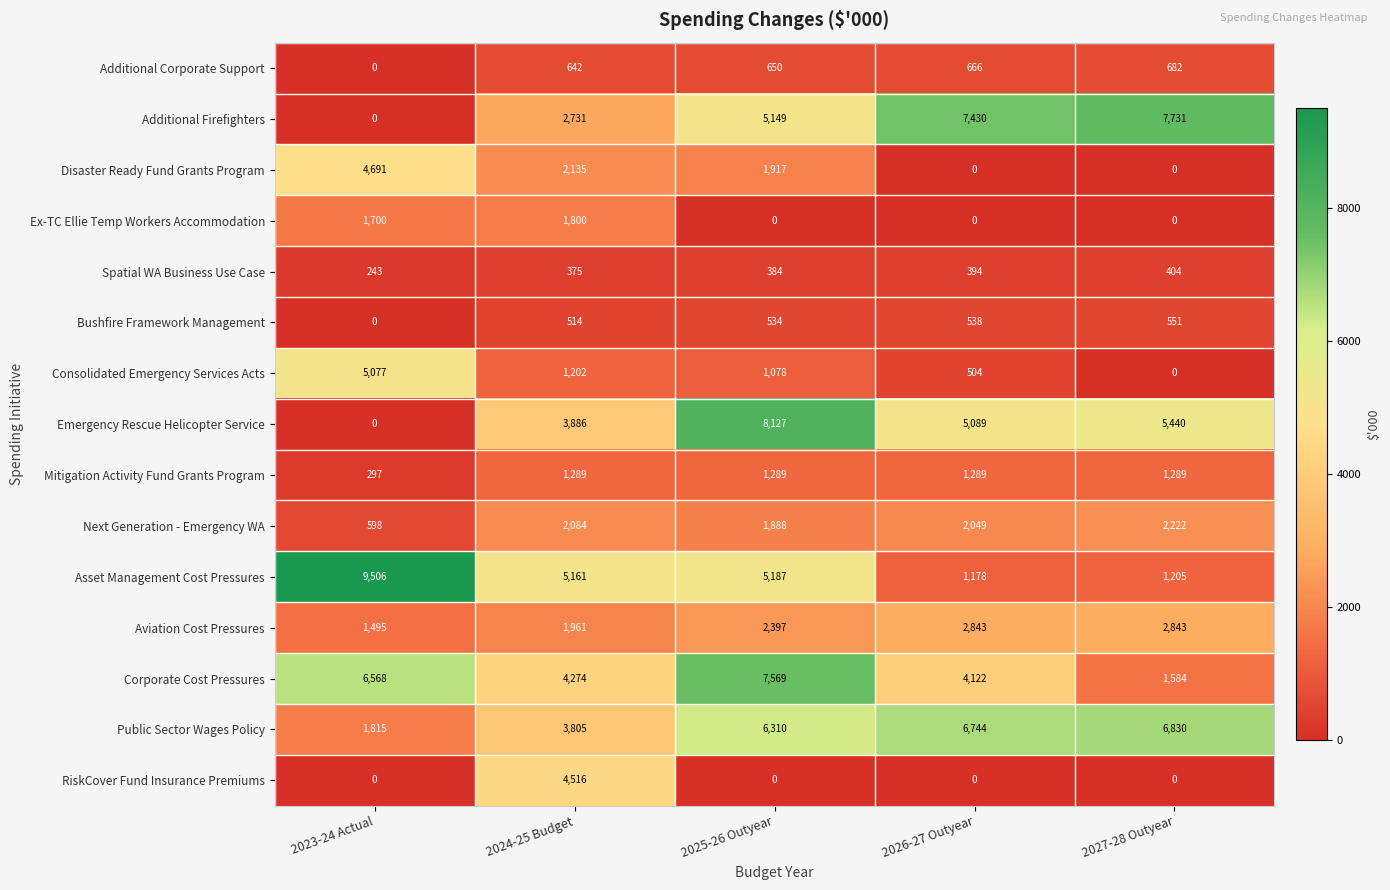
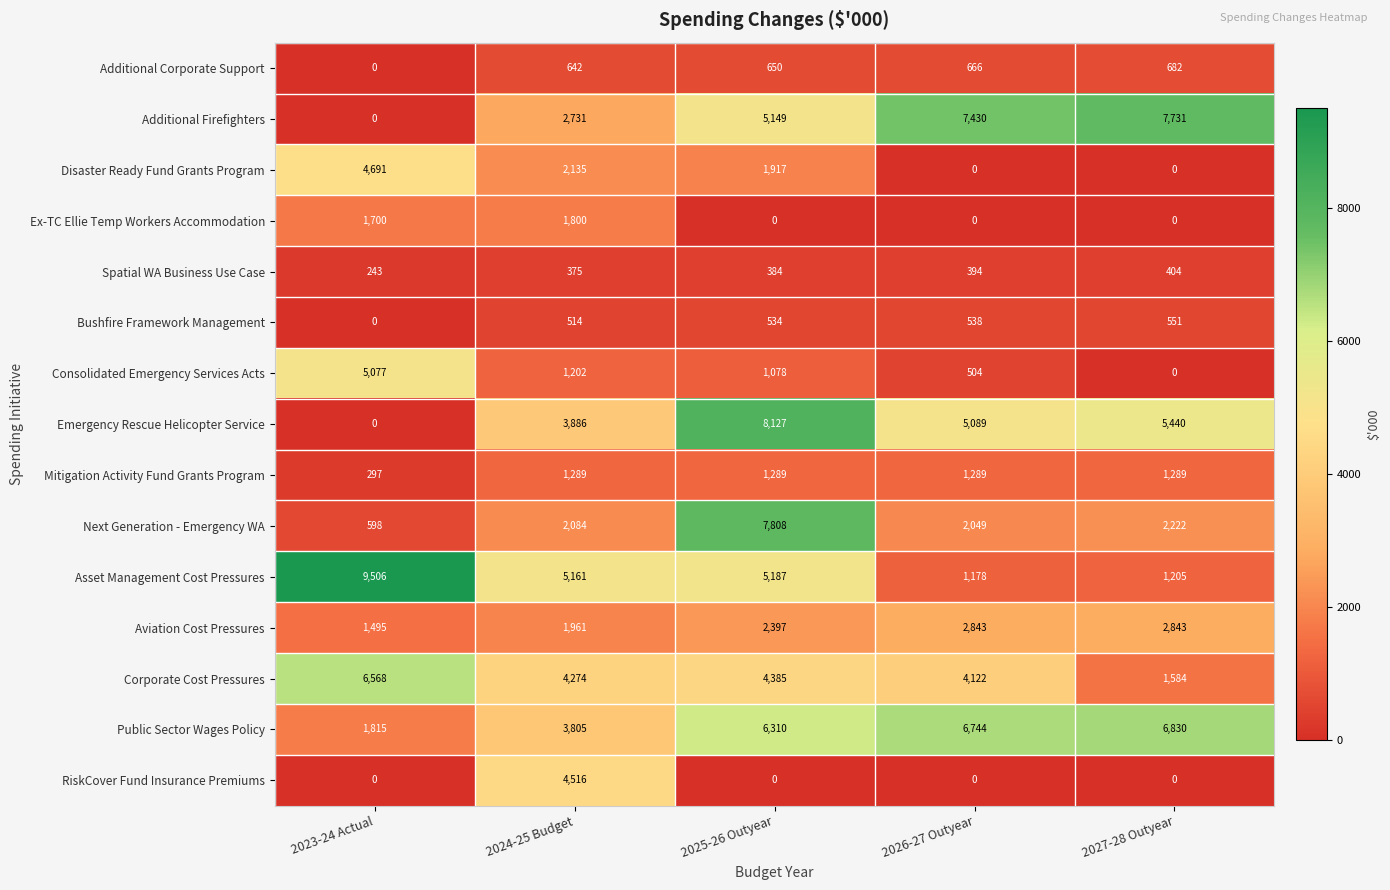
Next Generation - Emergency WA, 2025-26 Outyear: 1,888 -> 7,808
Corporate Cost Pressures, 2025-26 Outyear: 7,569 -> 4,385
